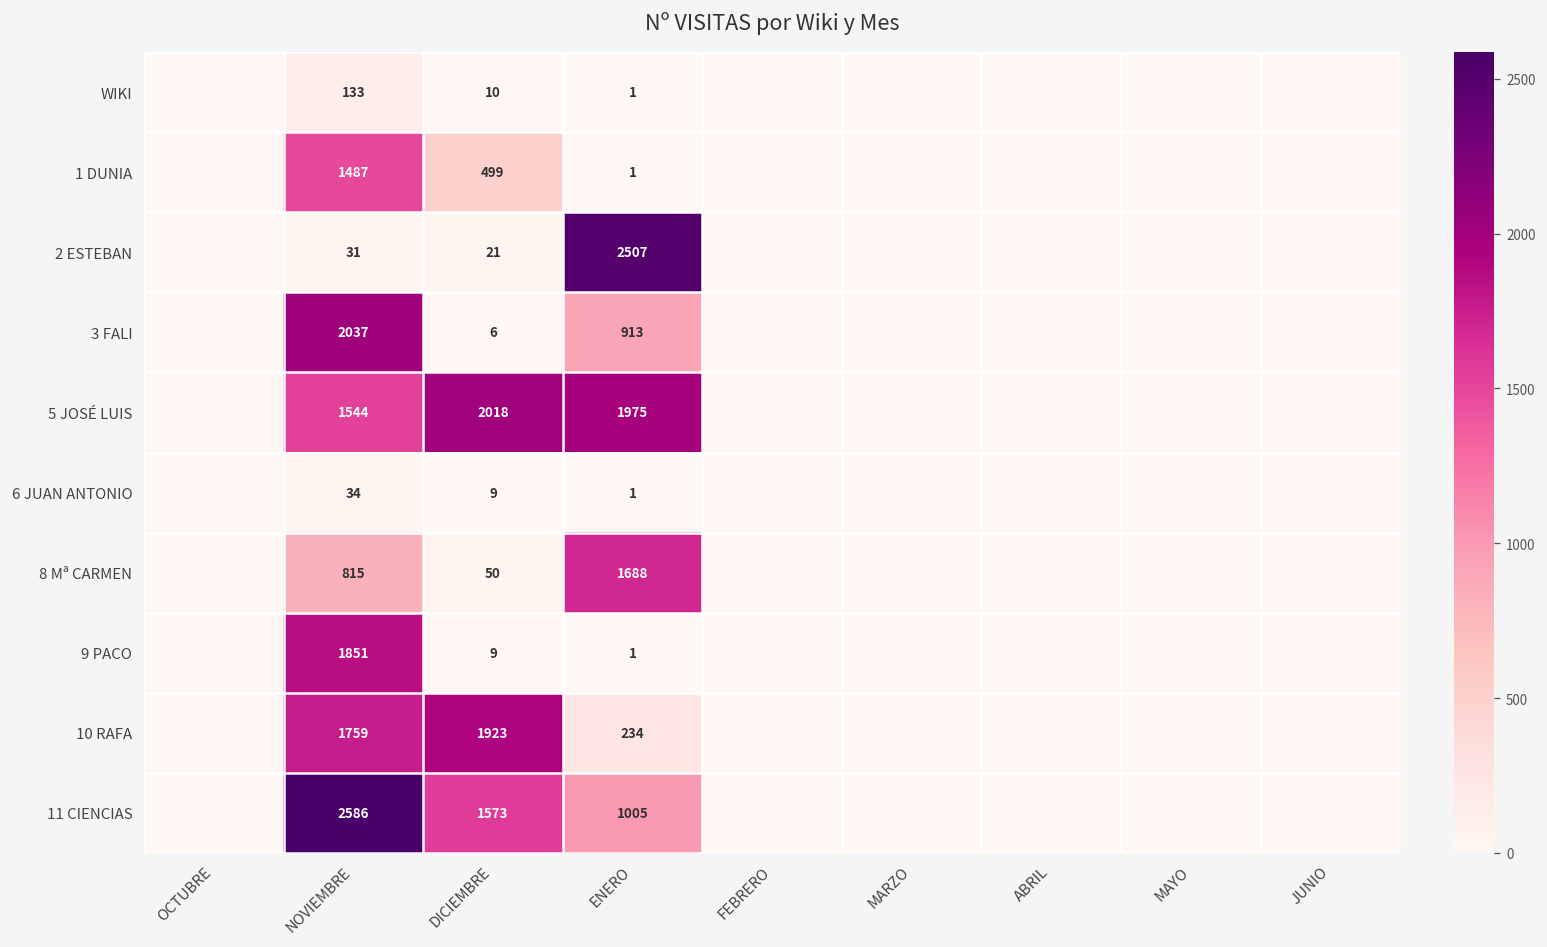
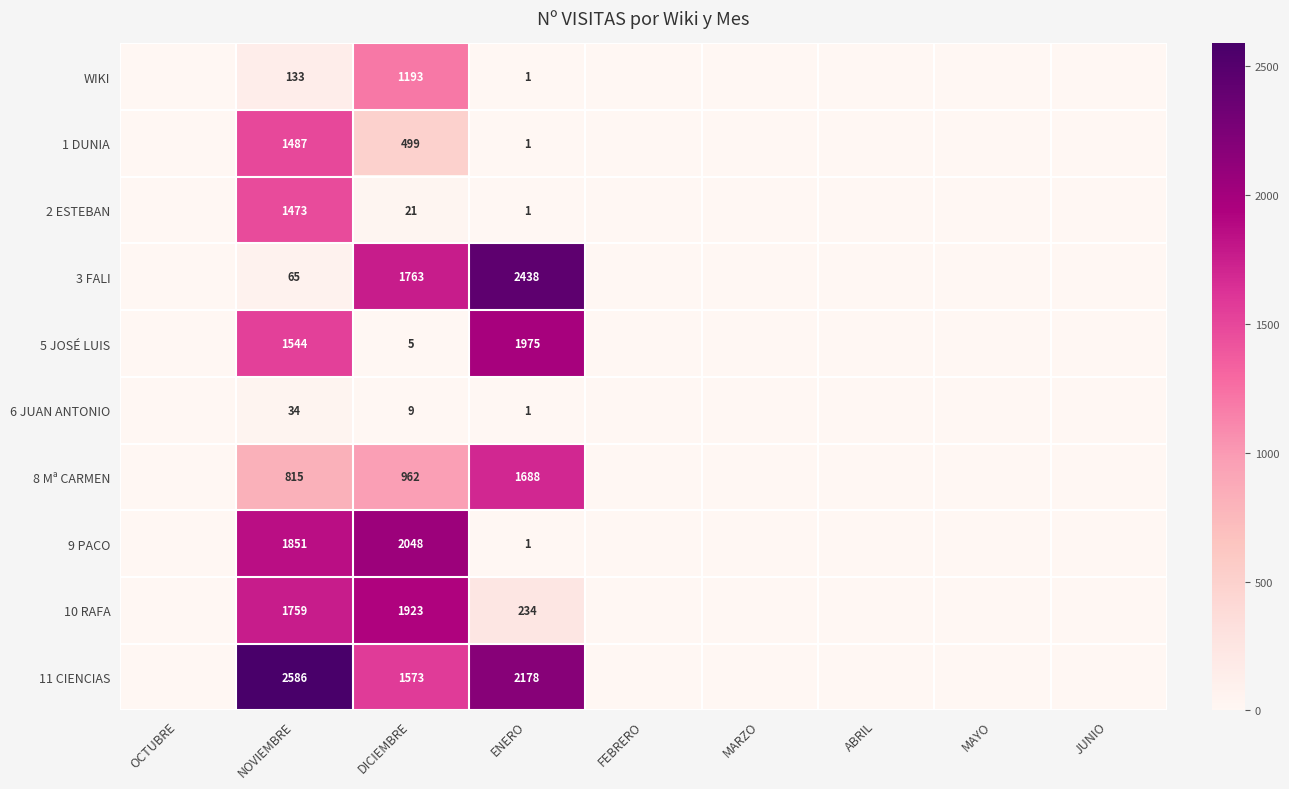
WIKI, DICIEMBRE: 10 -> 1193
2 ESTEBAN, NOVIEMBRE: 31 -> 1473
2 ESTEBAN, ENERO: 2507 -> 1
3 FALI, NOVIEMBRE: 2037 -> 65
3 FALI, DICIEMBRE: 6 -> 1763
3 FALI, ENERO: 913 -> 2438
5 JOSÉ LUIS, DICIEMBRE: 2018 -> 5
8 Mª CARMEN, DICIEMBRE: 50 -> 962
9 PACO, DICIEMBRE: 9 -> 2048
11 CIENCIAS, ENERO: 1005 -> 2178
